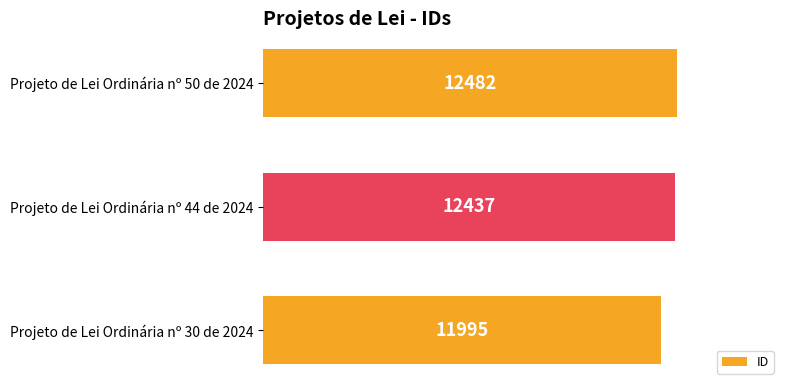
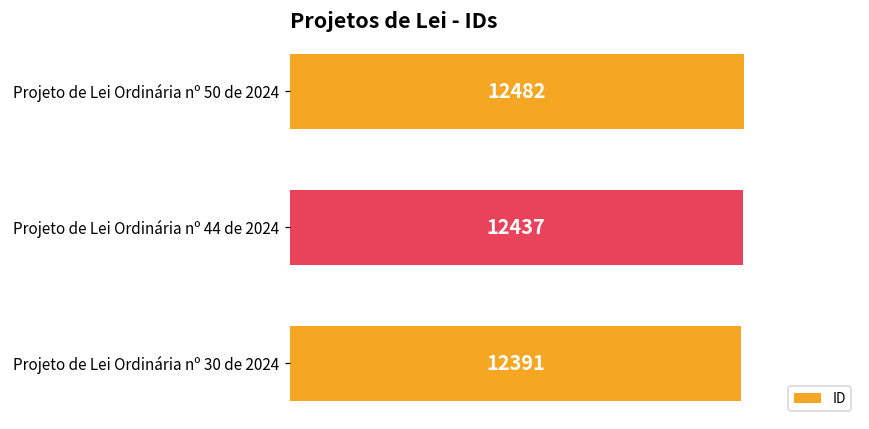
Projeto de Lei Ordinária nº 30 de 2024: 11995 -> 12391
